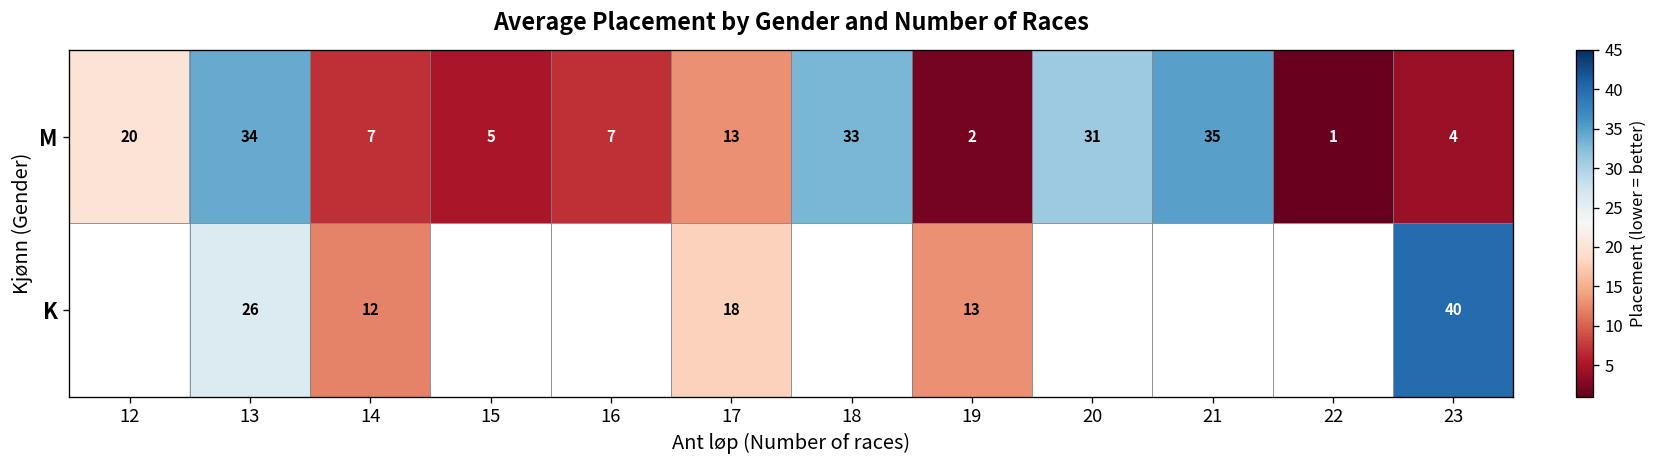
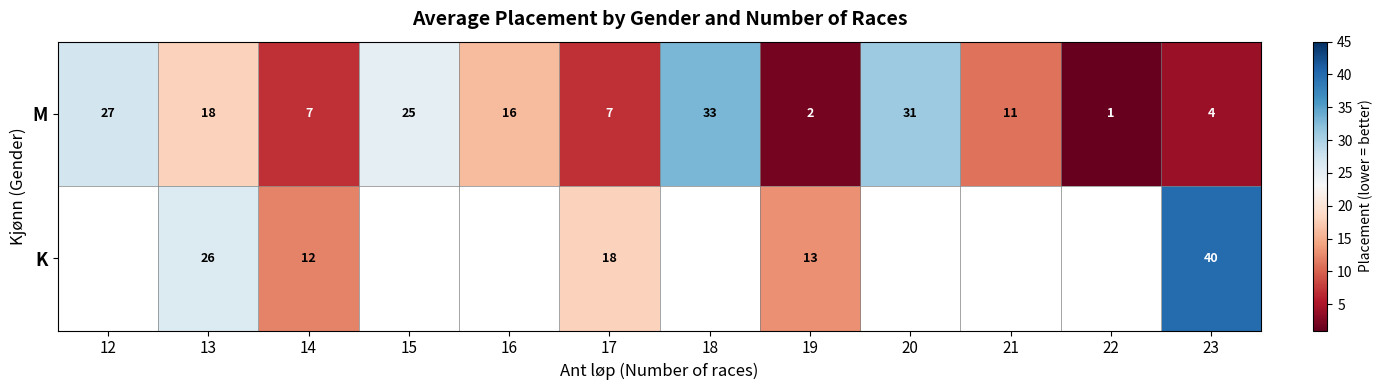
M, 12: 20 -> 27
M, 13: 34 -> 18
M, 15: 5 -> 25
M, 16: 7 -> 16
M, 17: 13 -> 7
M, 21: 35 -> 11
